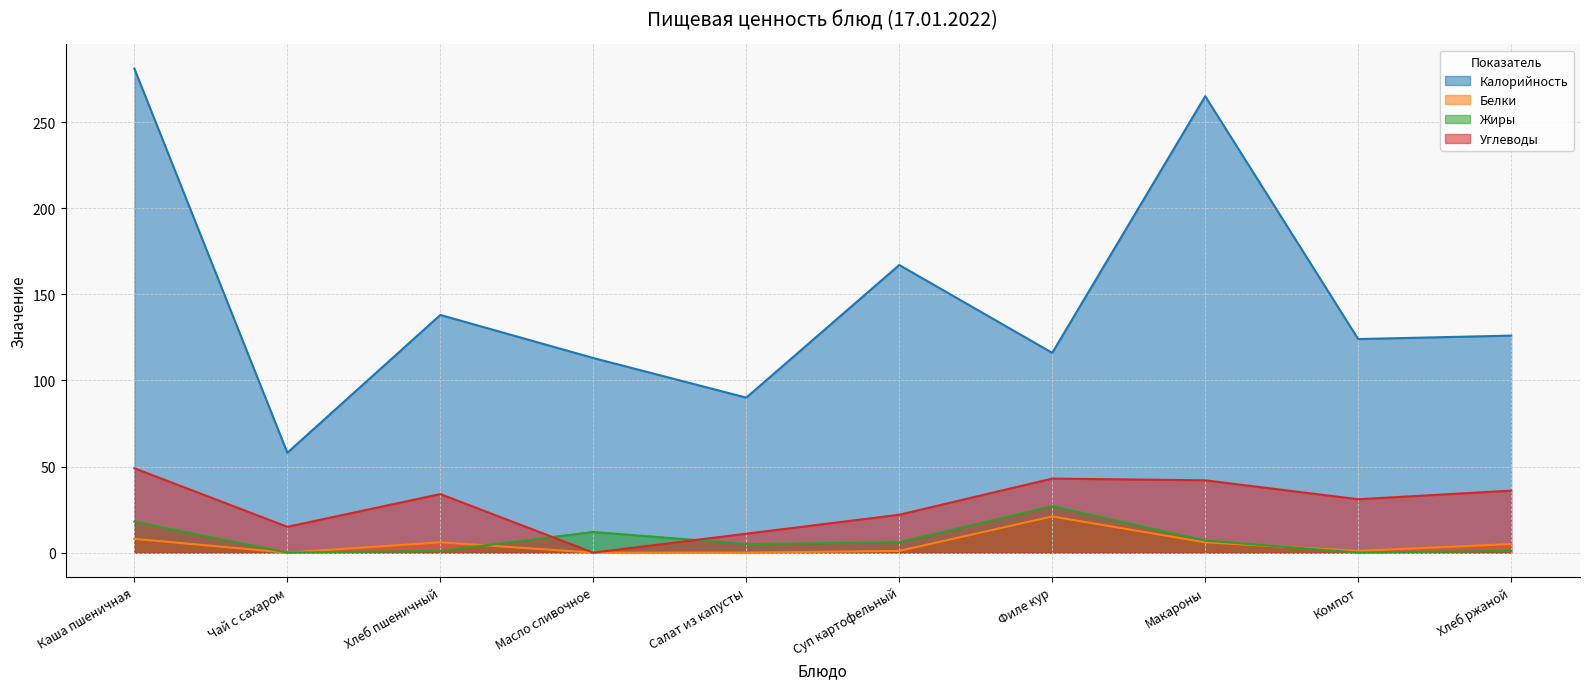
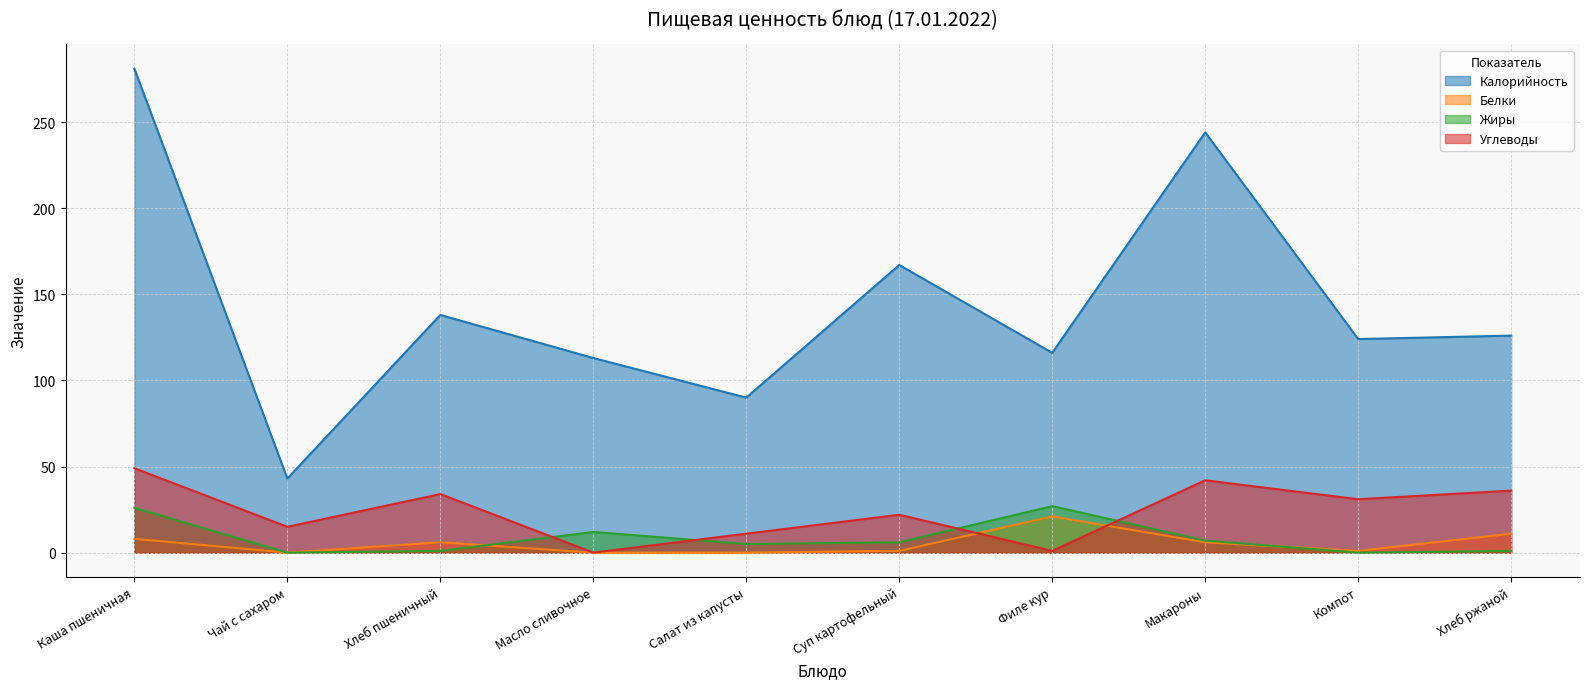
Жиры, Каша пшеничная: 18 -> 26
Калорийность, Чай с сахаром: 58 -> 43
Углеводы, Филе кур: 43 -> 1
Калорийность, Макароны: 265 -> 244
Белки, Хлеб ржаной: 5 -> 11
